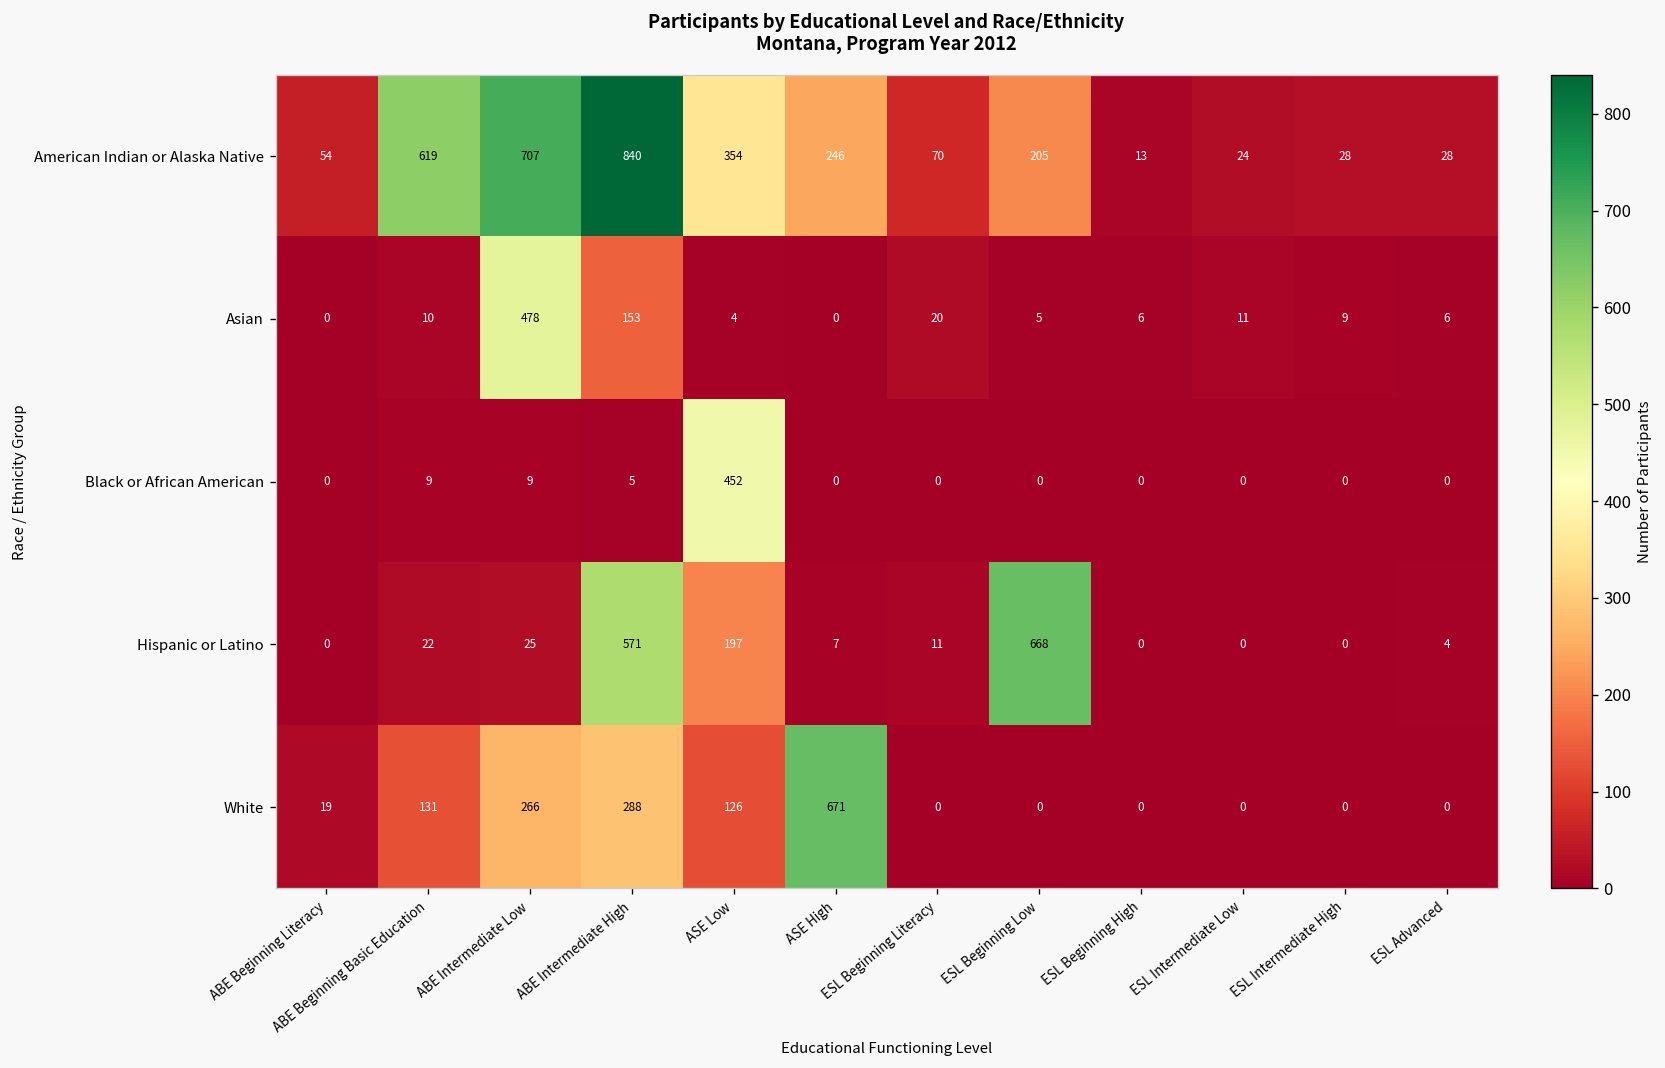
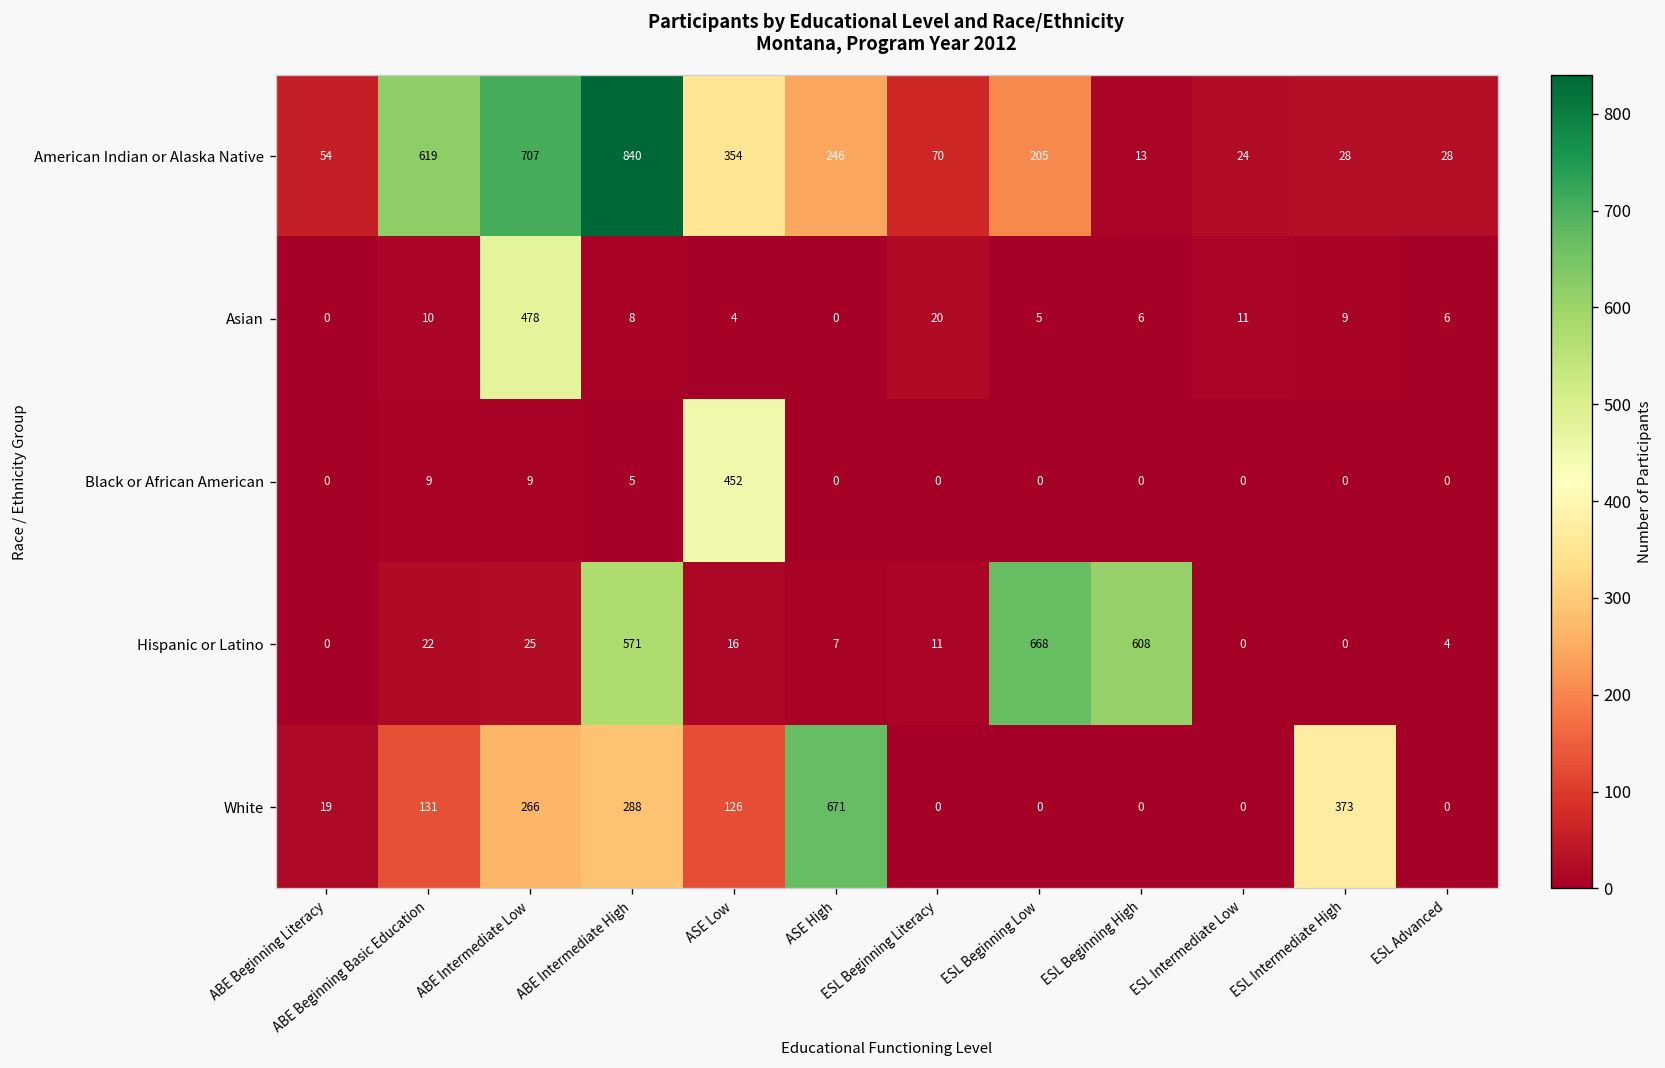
Asian, ABE Intermediate High: 153 -> 8
Hispanic or Latino, ASE Low: 197 -> 16
Hispanic or Latino, ESL Beginning High: 0 -> 608
White, ESL Intermediate High: 0 -> 373
